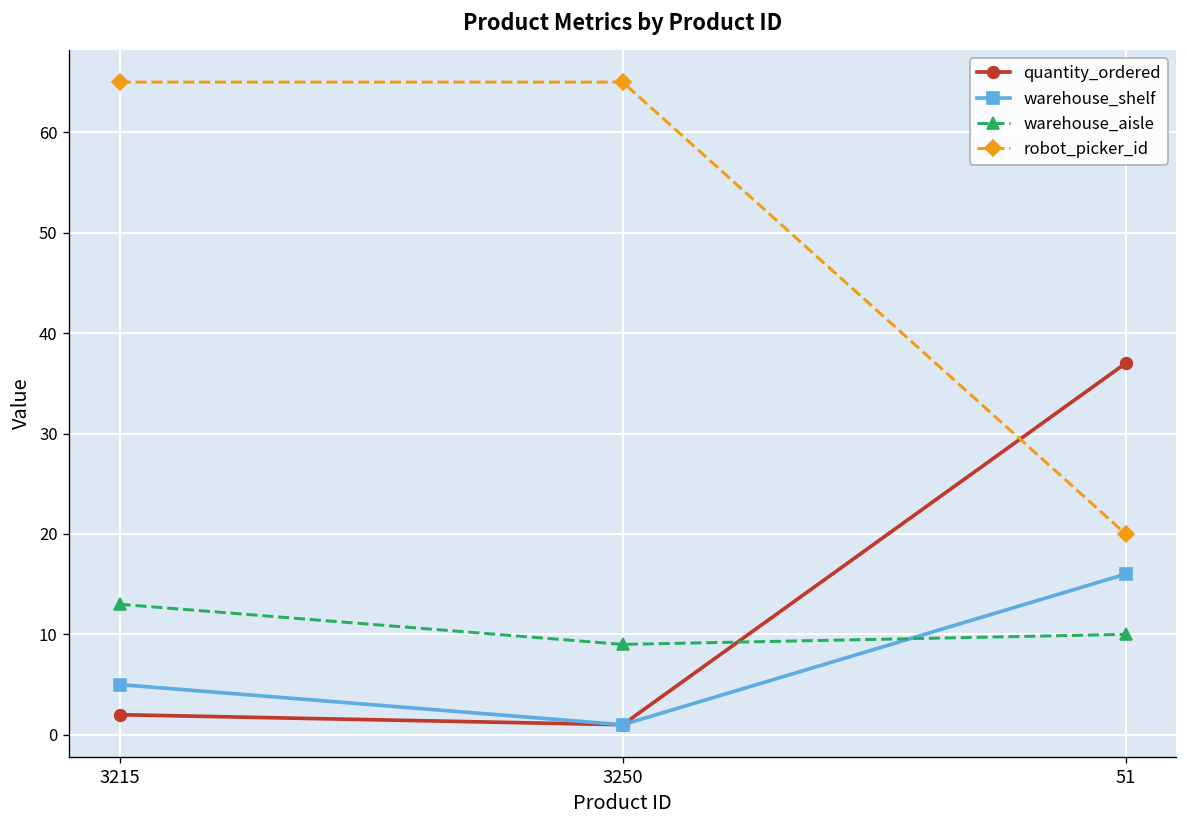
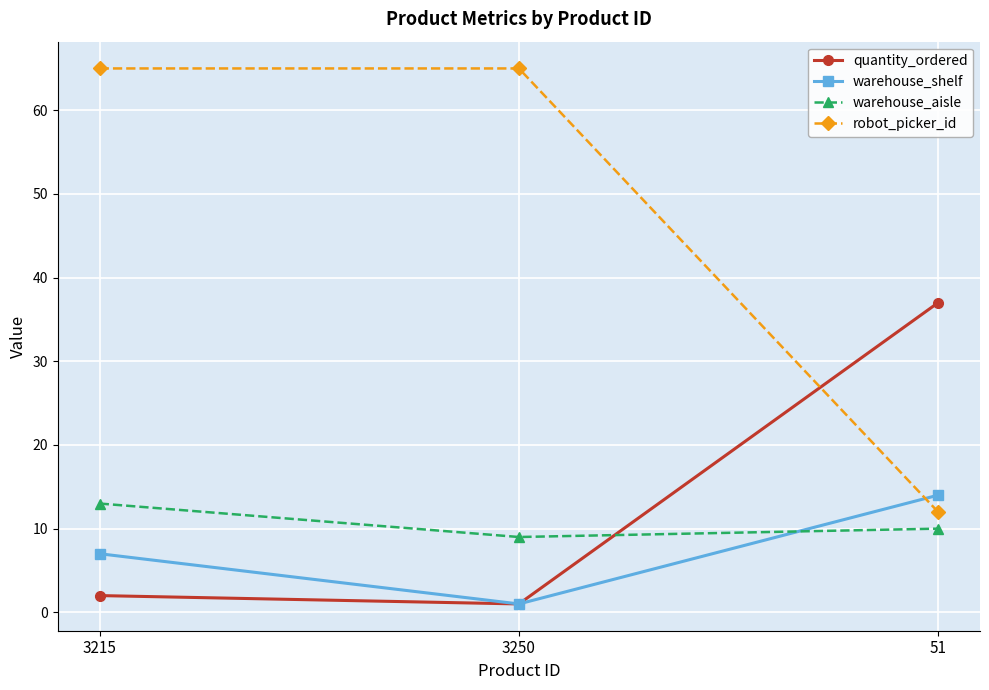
warehouse_shelf, 3215: 5 -> 7
warehouse_shelf, 51: 16 -> 14
robot_picker_id, 51: 20 -> 12
